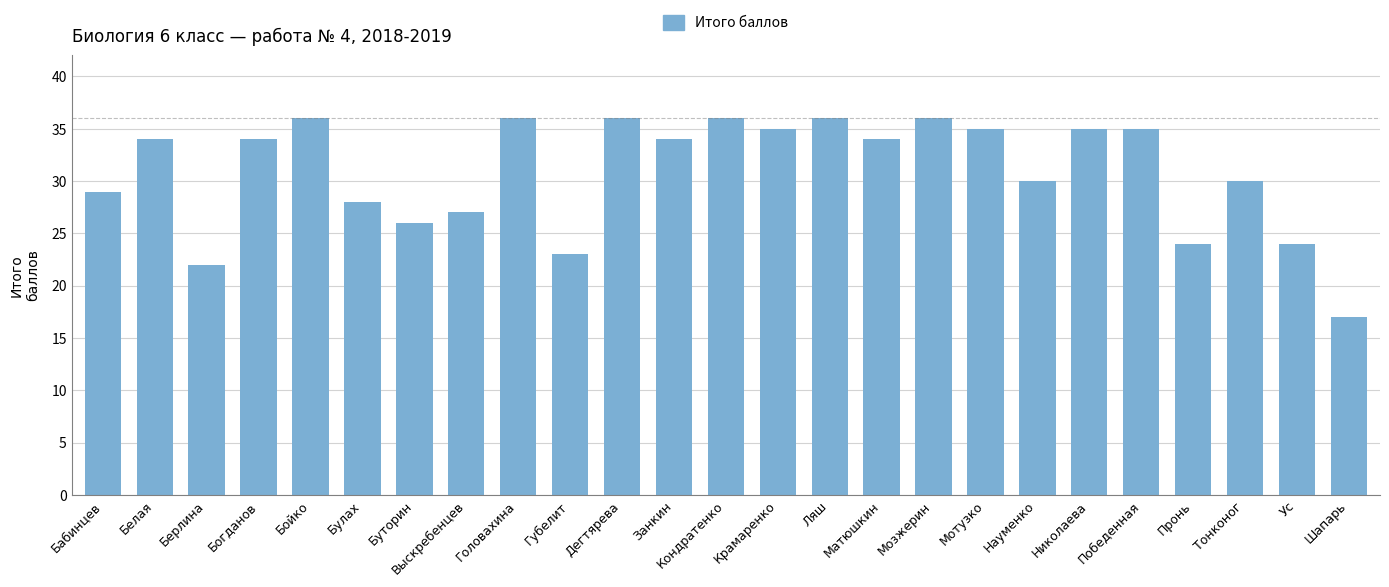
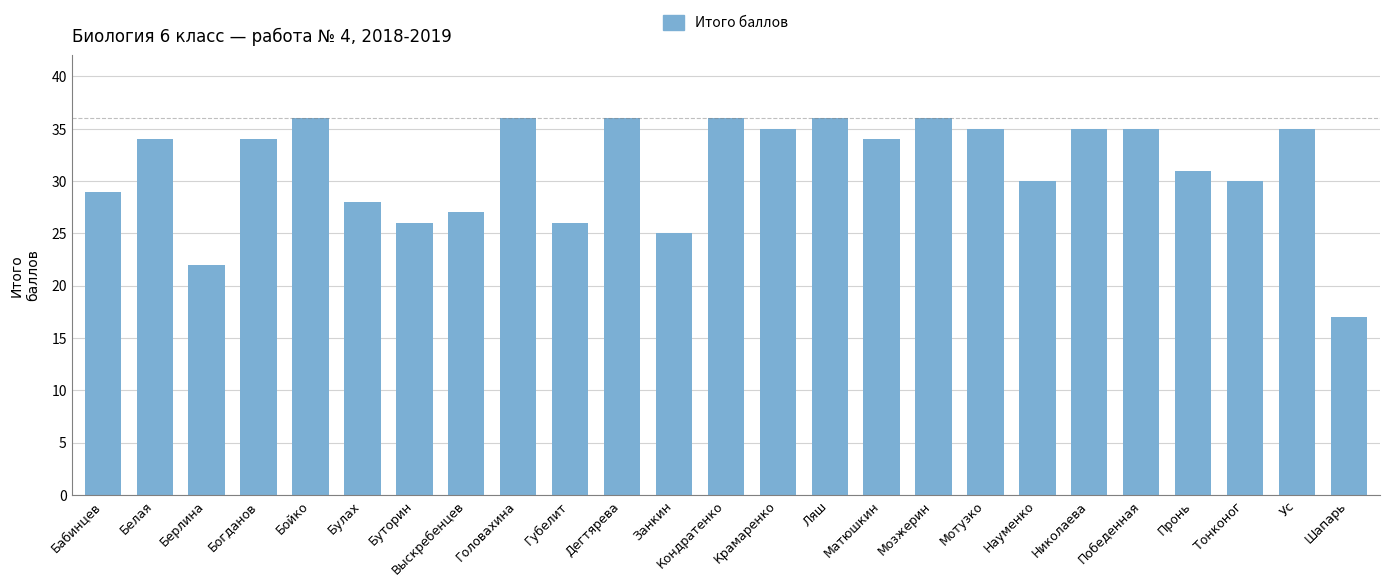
Губелит: 23 -> 26
Занкин: 34 -> 25
Пронь: 24 -> 31
Ус: 24 -> 35
